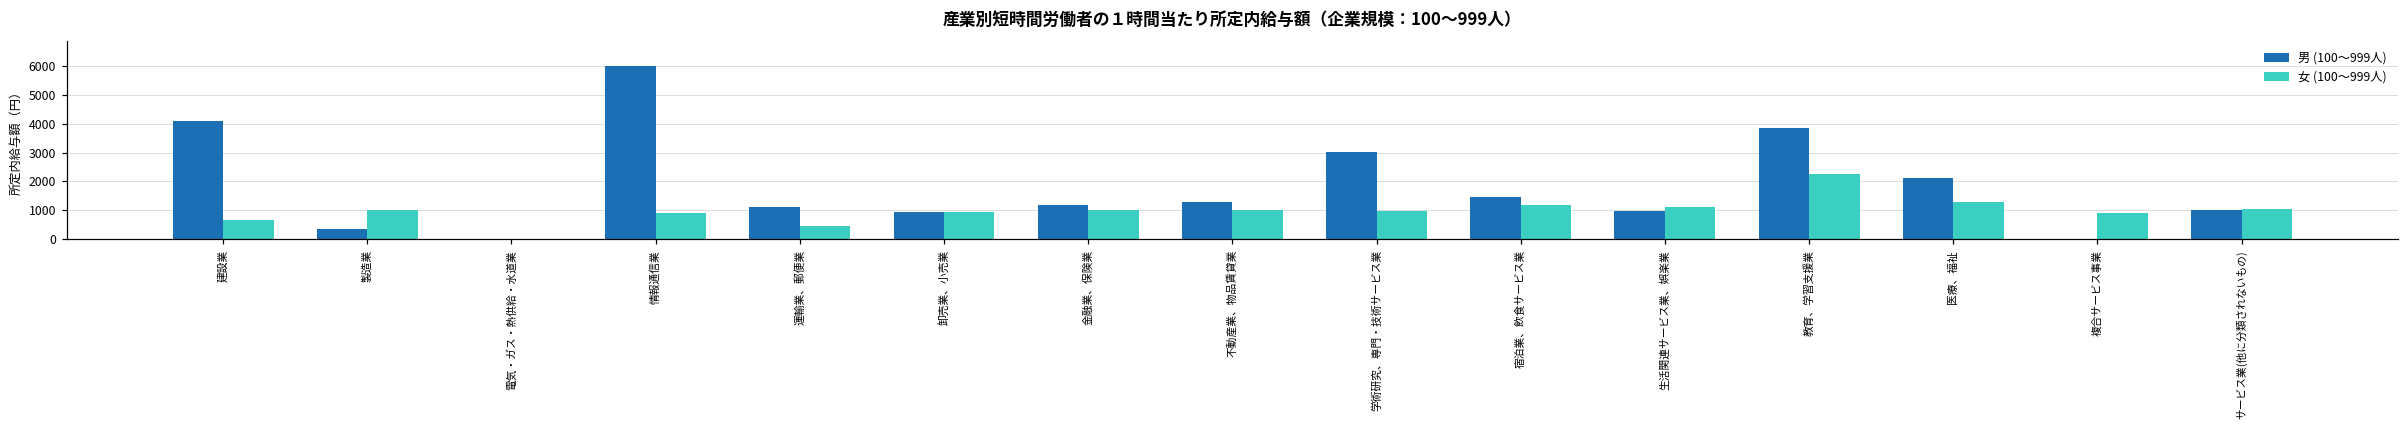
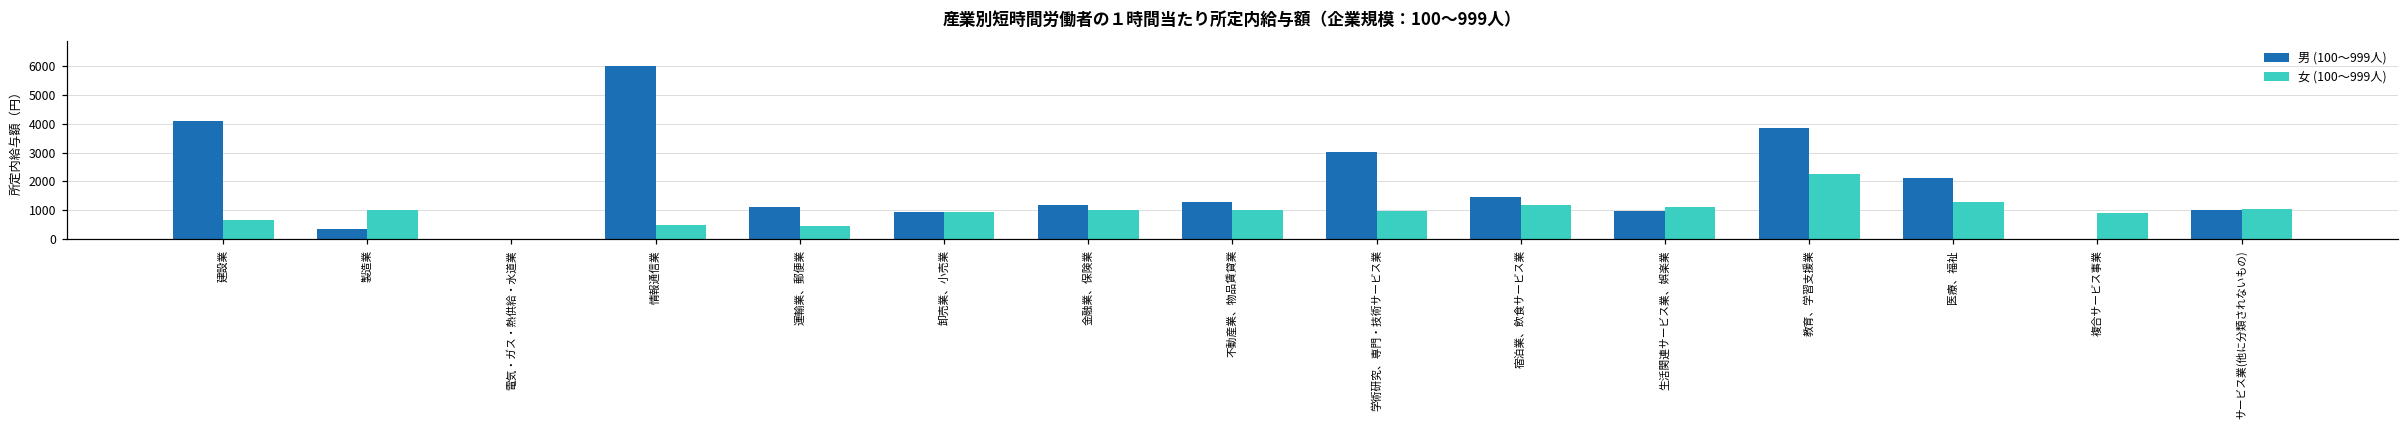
女 (100～999人), 情報通信業: 900 -> 500
